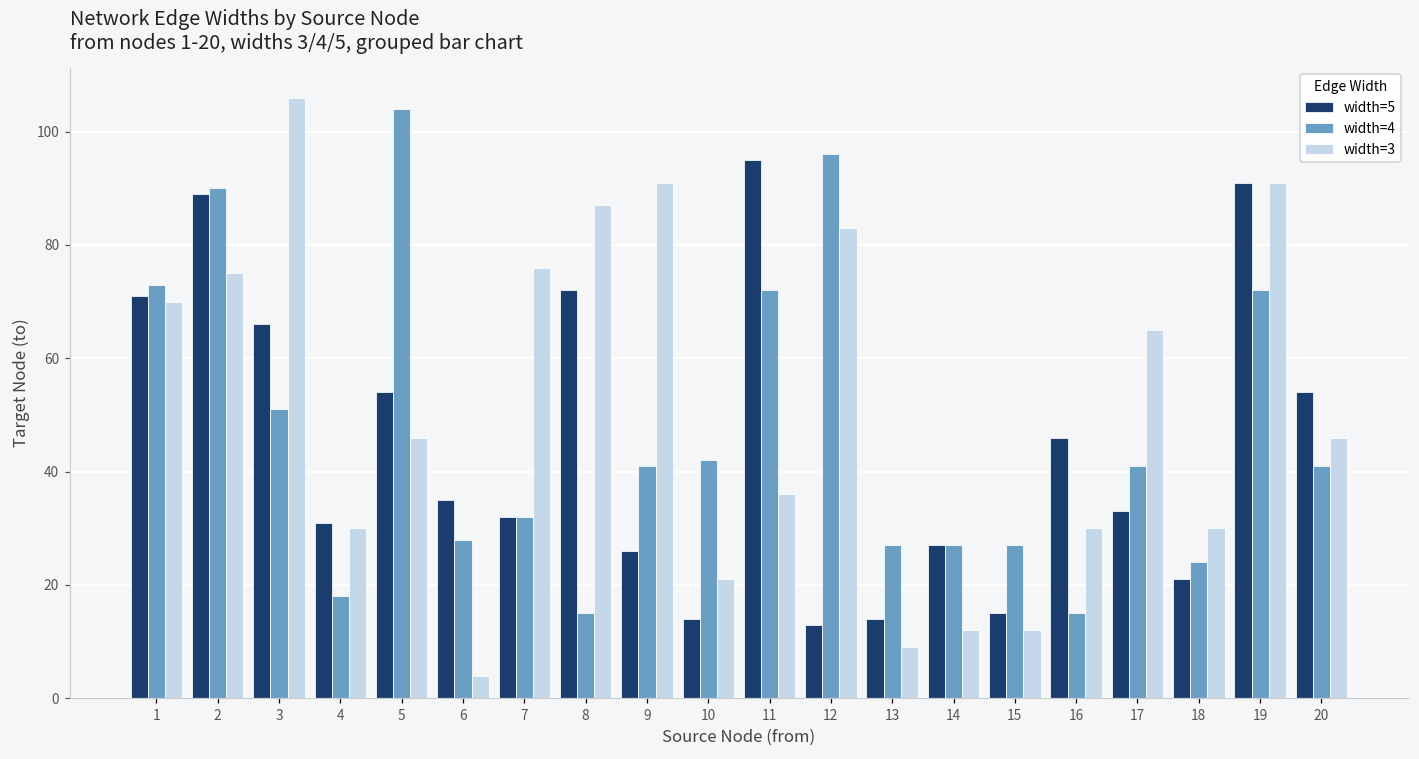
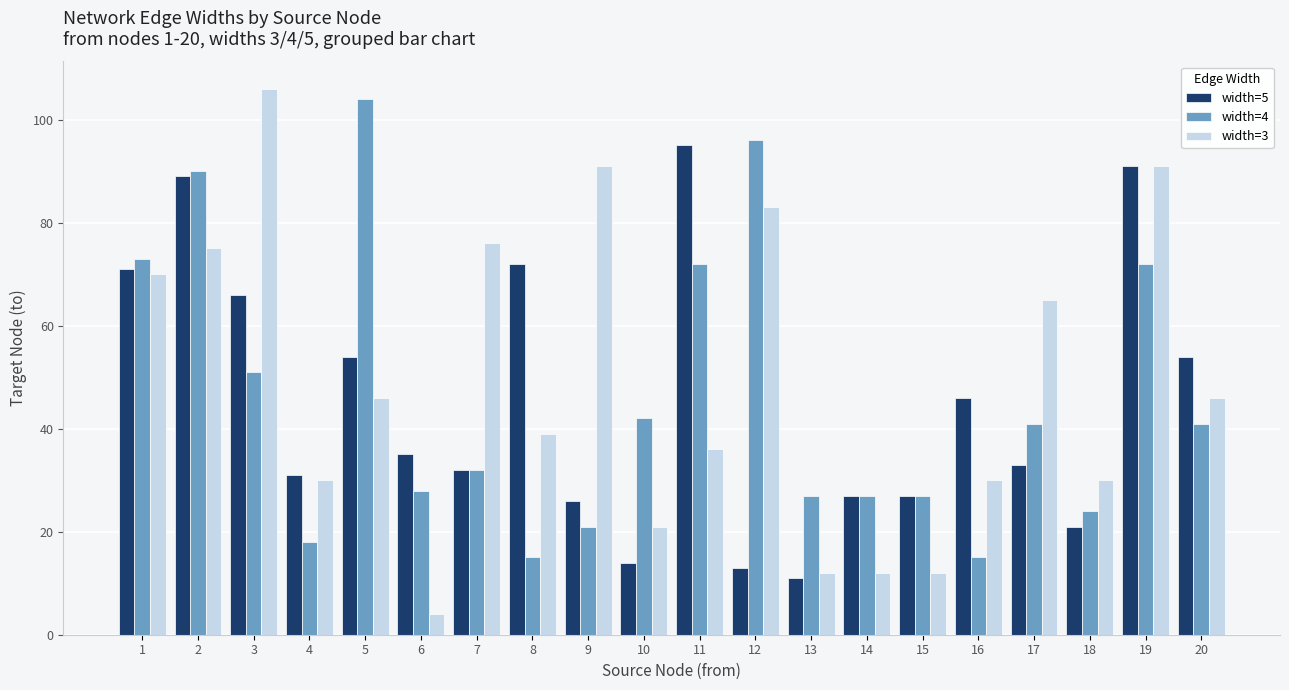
width=3, 8: 87 -> 39
width=4, 9: 41 -> 21
width=5, 13: 14 -> 11
width=3, 13: 9 -> 12
width=5, 15: 15 -> 27
